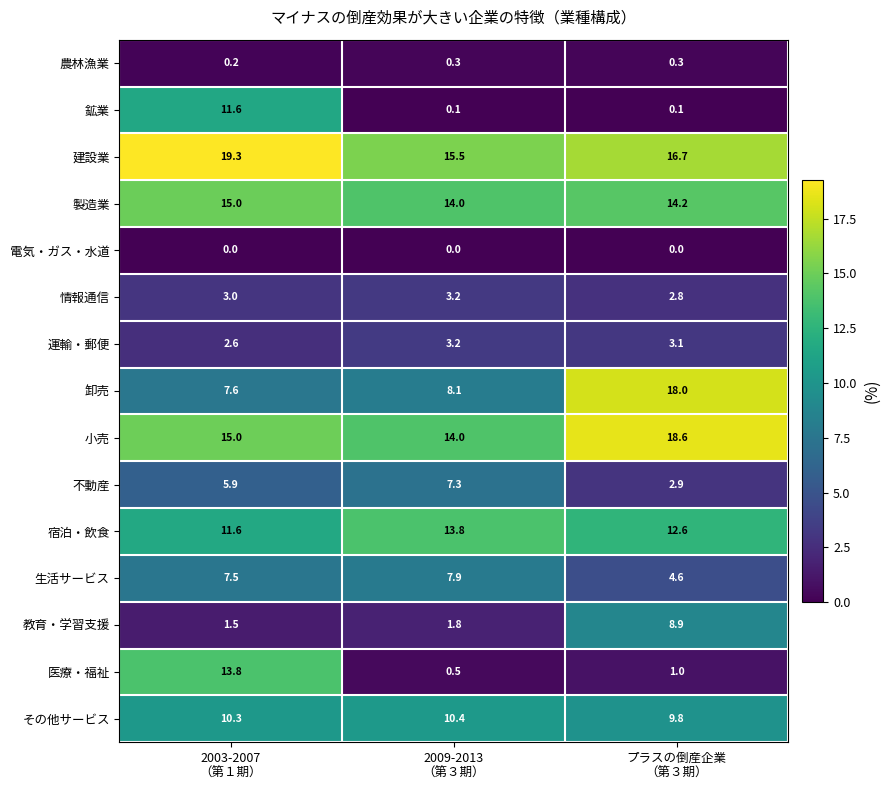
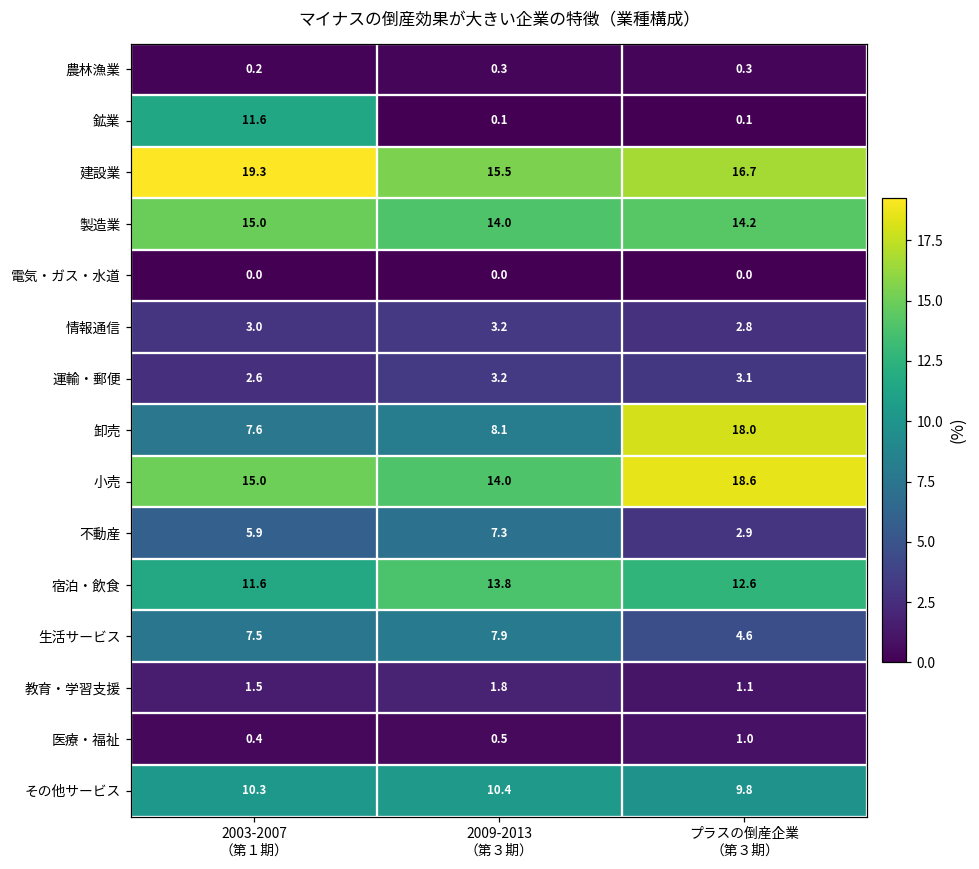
教育・学習支援, プラスの倒産企業 （第３期）: 8.9 -> 1.1
医療・福祉, 2003-2007 （第１期）: 13.8 -> 0.4
